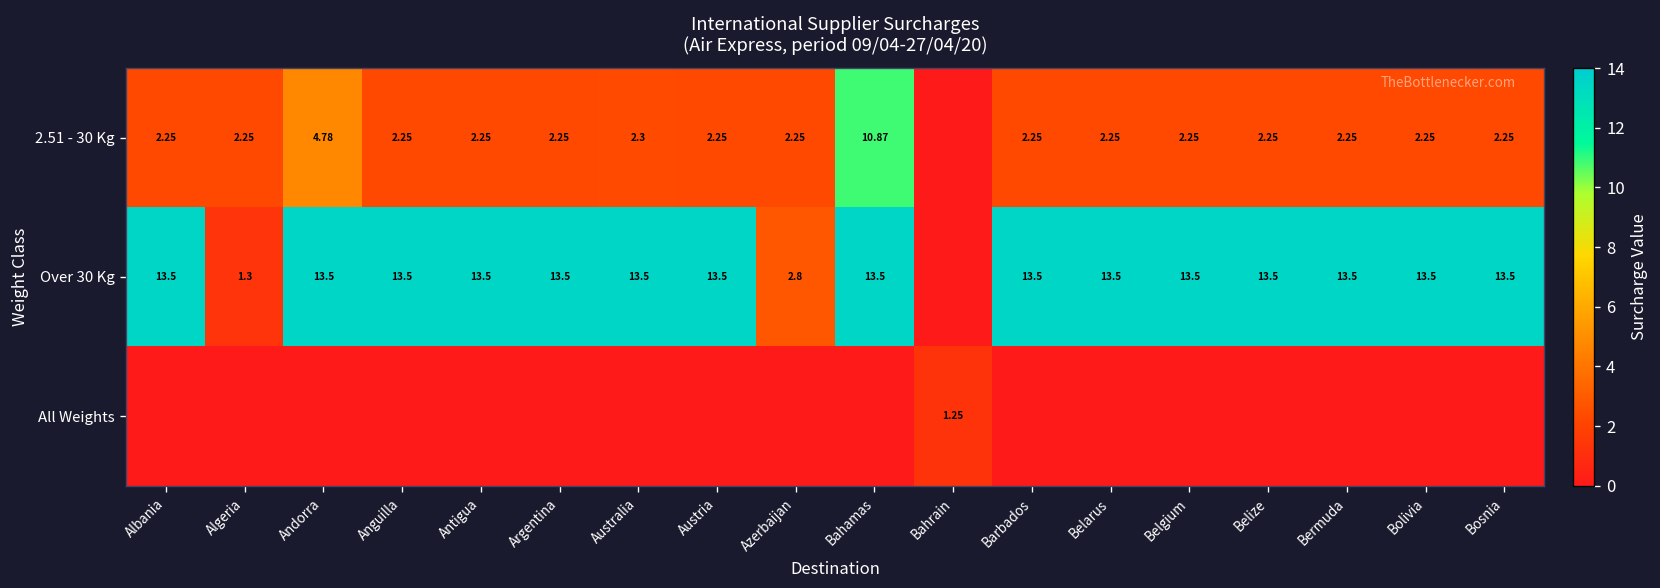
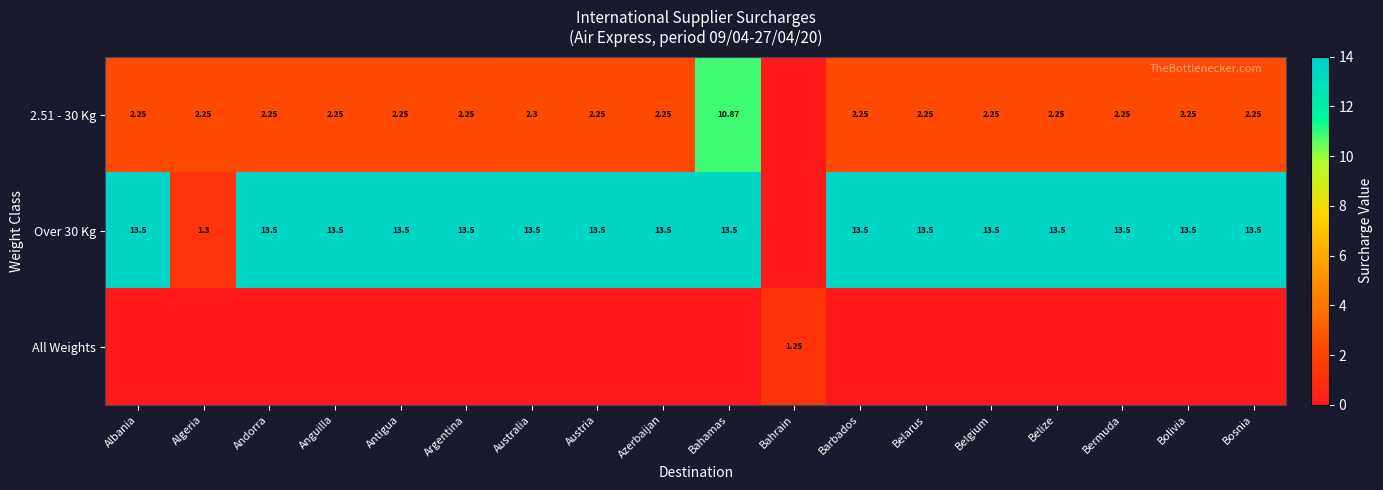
2.51 - 30 Kg, Andorra: 4.78 -> 2.25
Over 30 Kg, Azerbaijan: 2.8 -> 13.5
